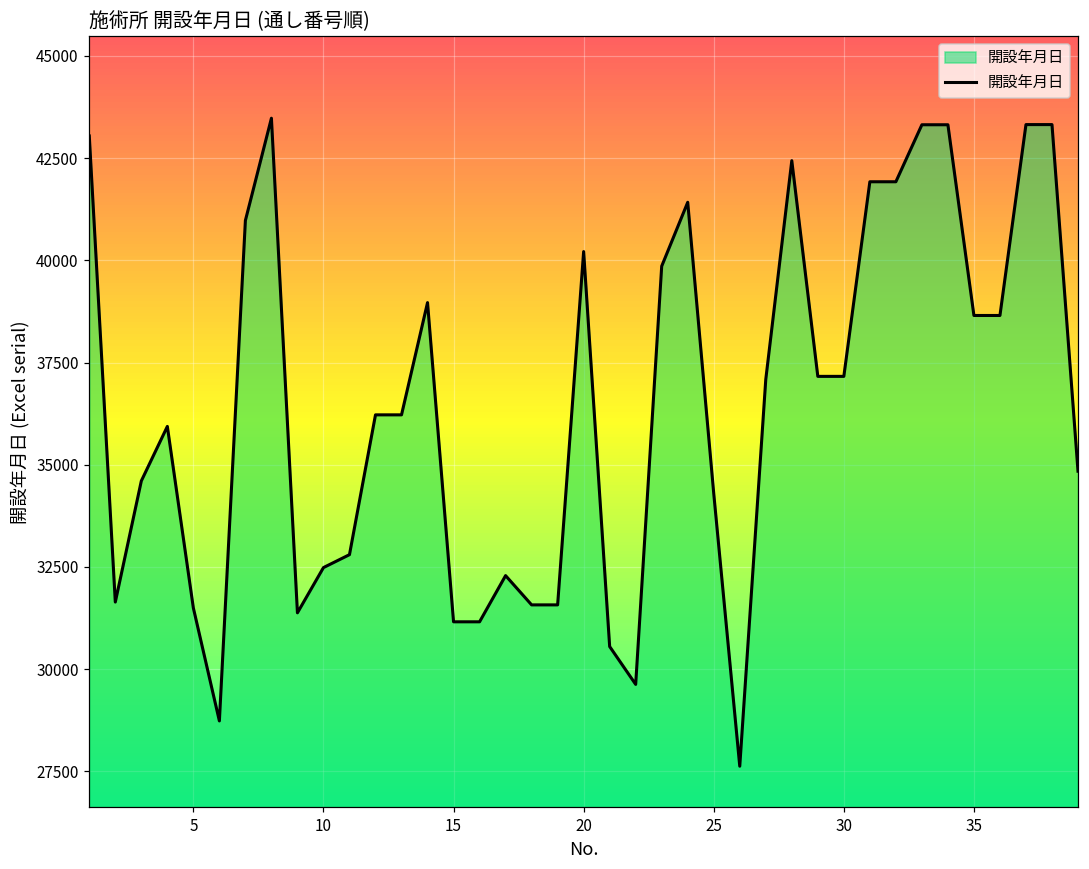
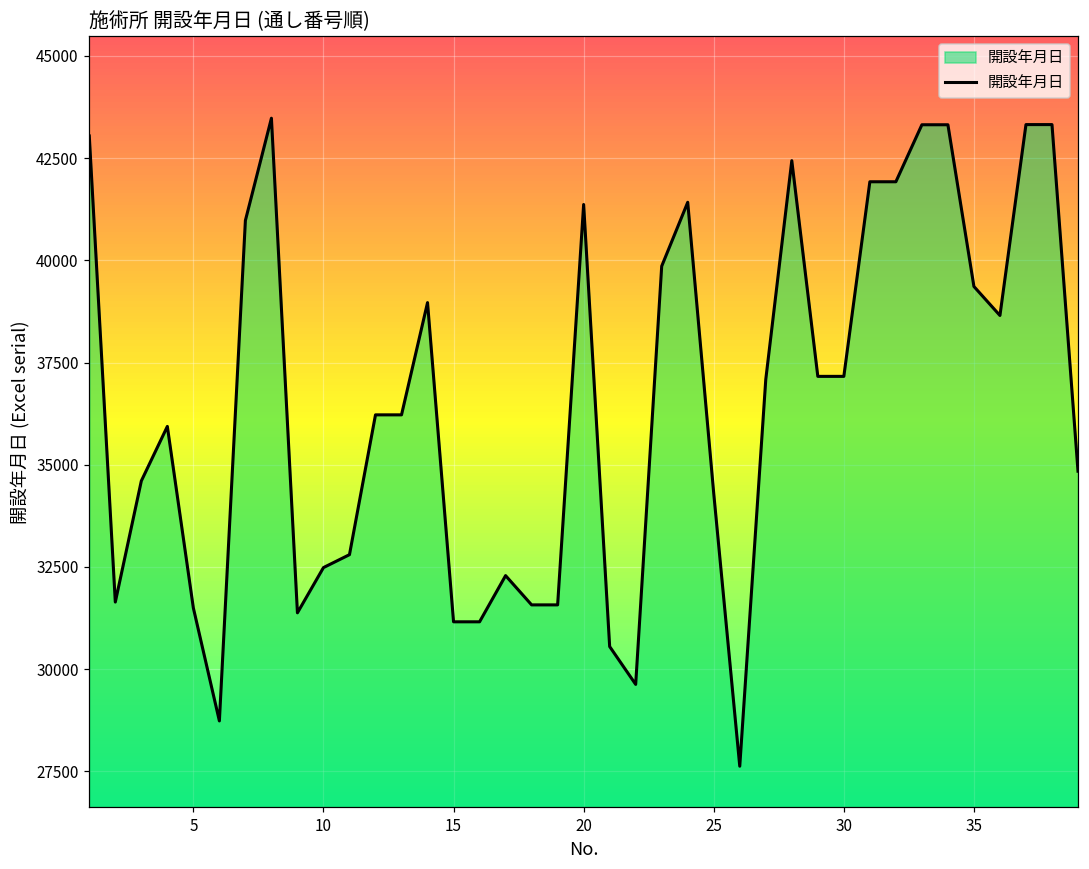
20: 40200 -> 41400
35: 38700 -> 39400
